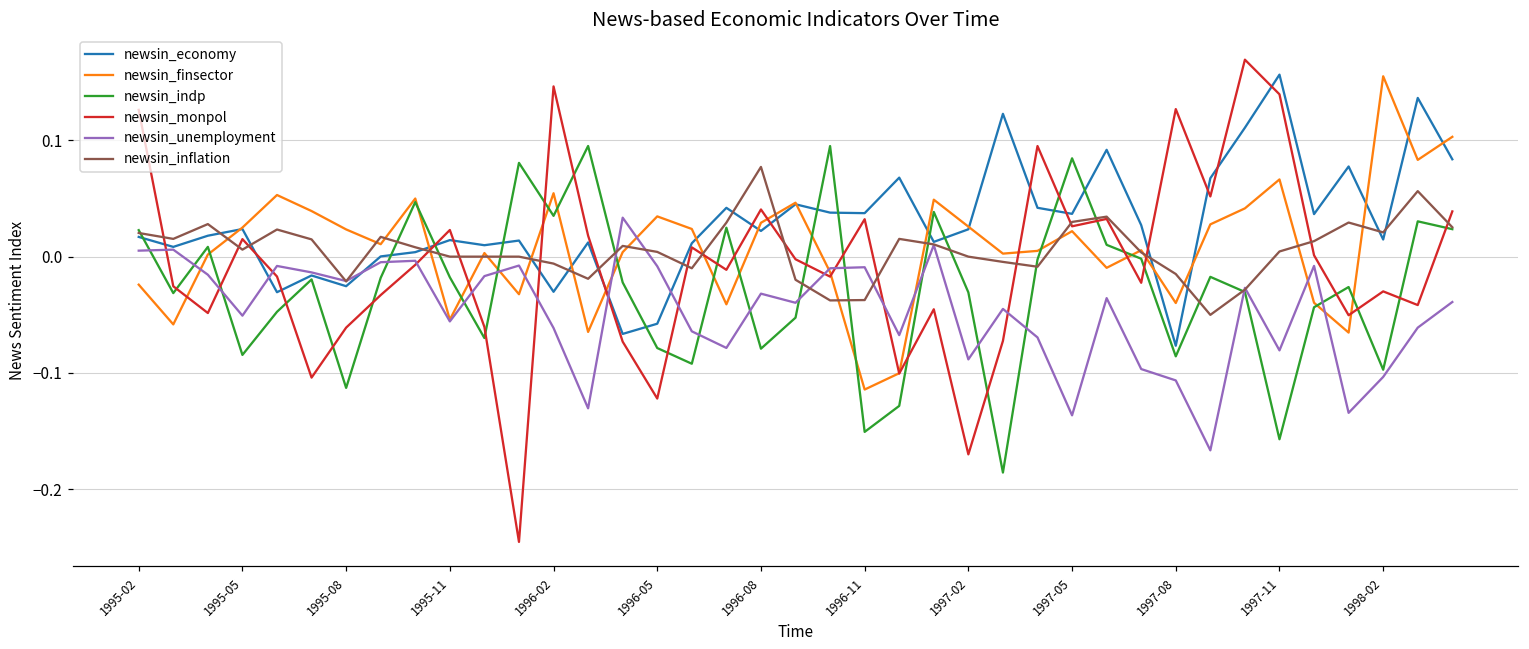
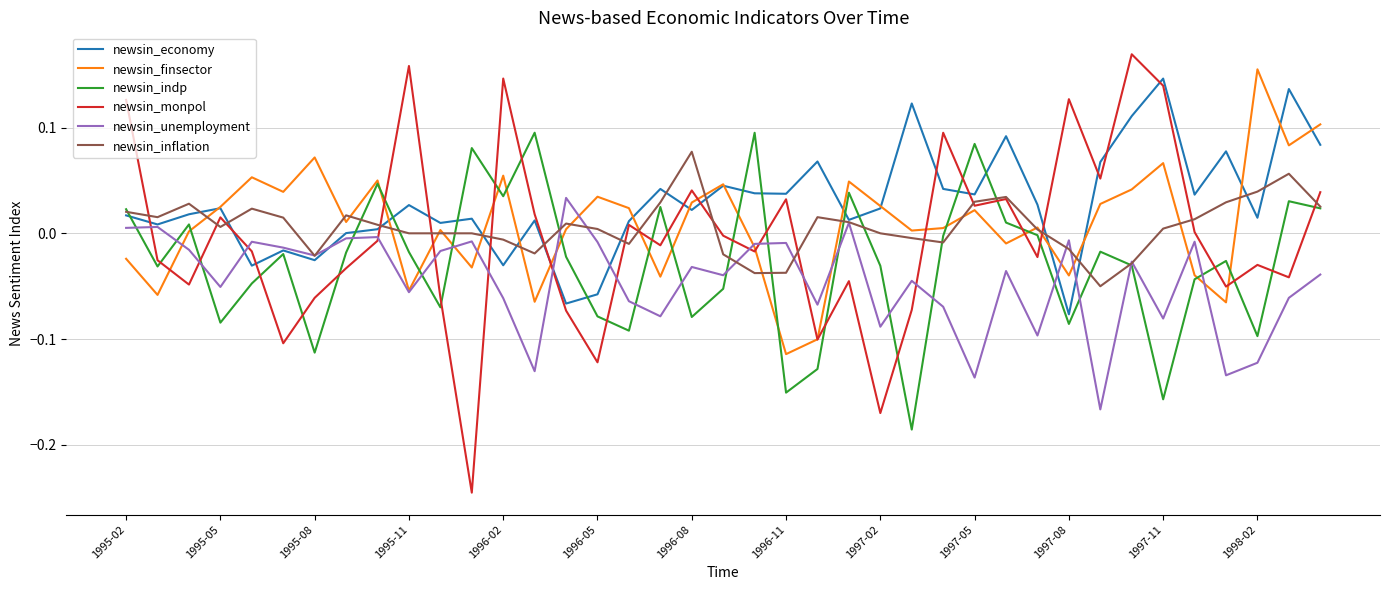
newsin_finsector, 1995-08: 0.023 -> 0.072
newsin_economy, 1995-11: 0.014 -> 0.027
newsin_monpol, 1995-11: 0.023 -> 0.158
newsin_unemployment, 1997-08: -0.106 -> -0.007
newsin_economy, 1997-11: 0.157 -> 0.146
newsin_unemployment, 1998-02: -0.103 -> -0.122
newsin_inflation, 1998-02: 0.021 -> 0.039
